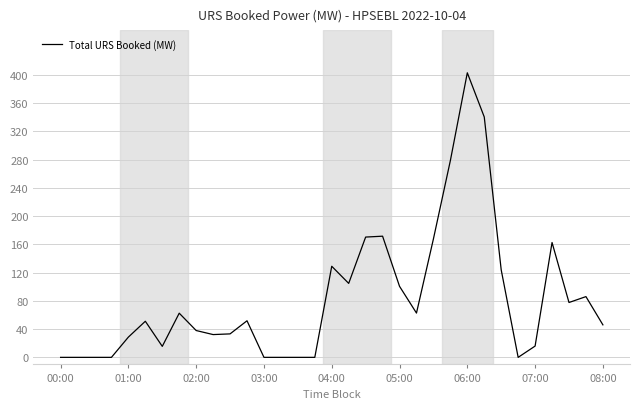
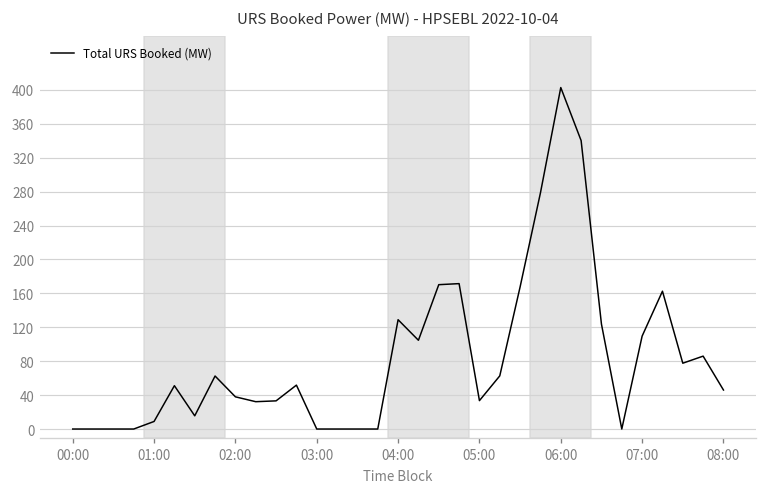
01:00: 30 -> 10
05:00: 100 -> 30
07:00: 20 -> 110
